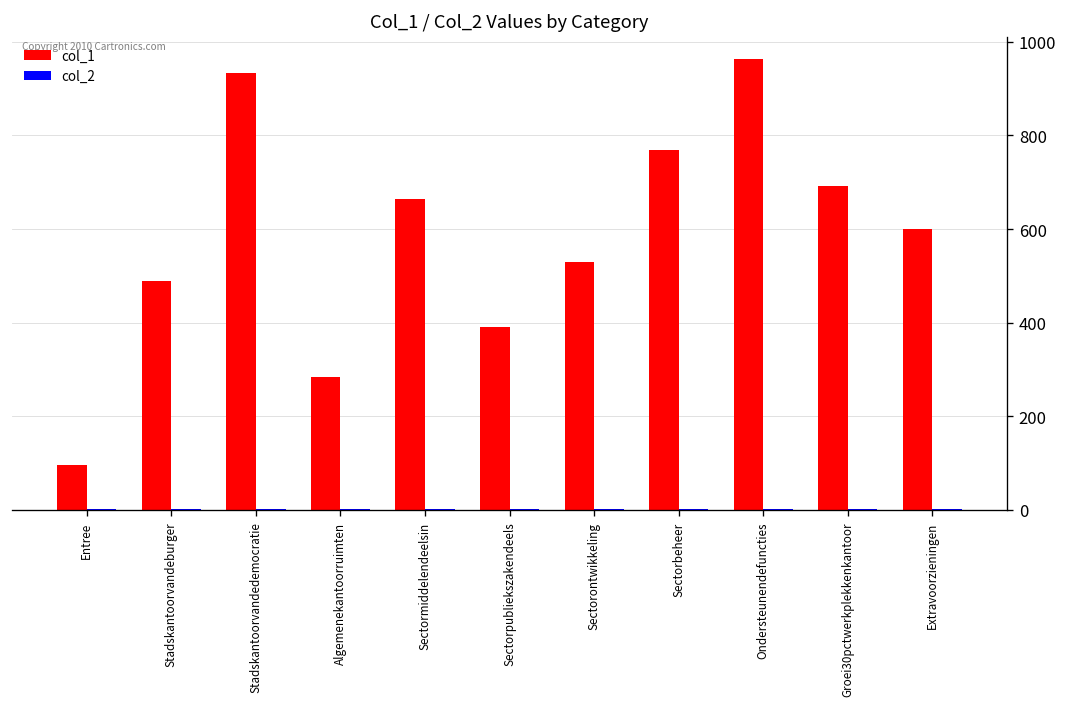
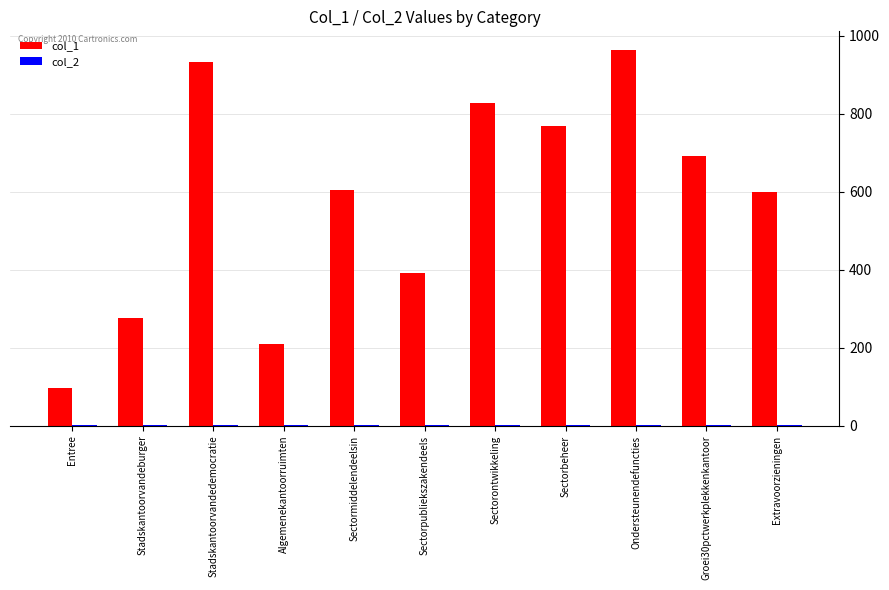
col_1, Stadskantoorvandeburger: 490 -> 280
col_1, Algemenekantoorruimten: 280 -> 210
col_1, Sectormiddelendeelsin: 660 -> 600
col_1, Sectorontwikkeling: 530 -> 830
